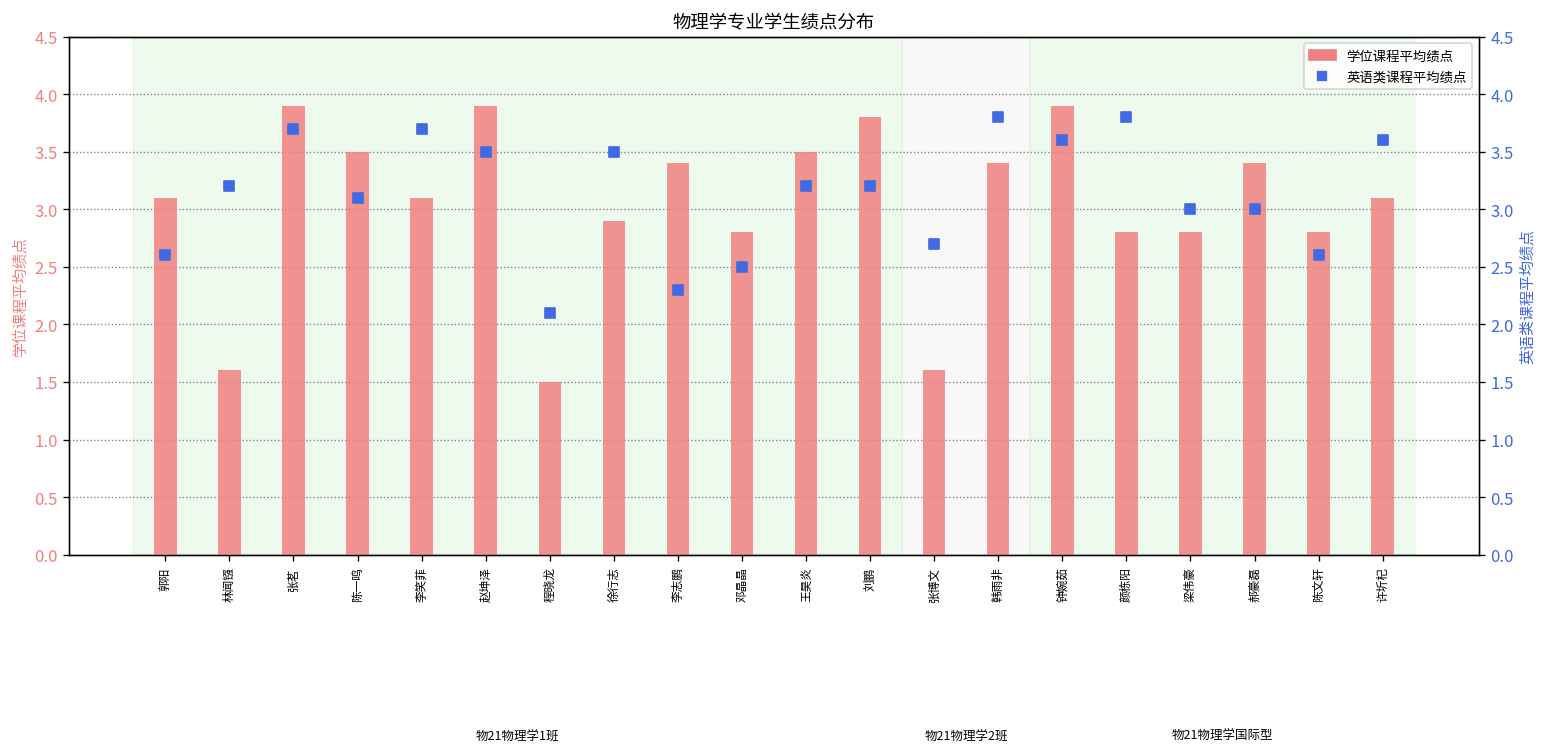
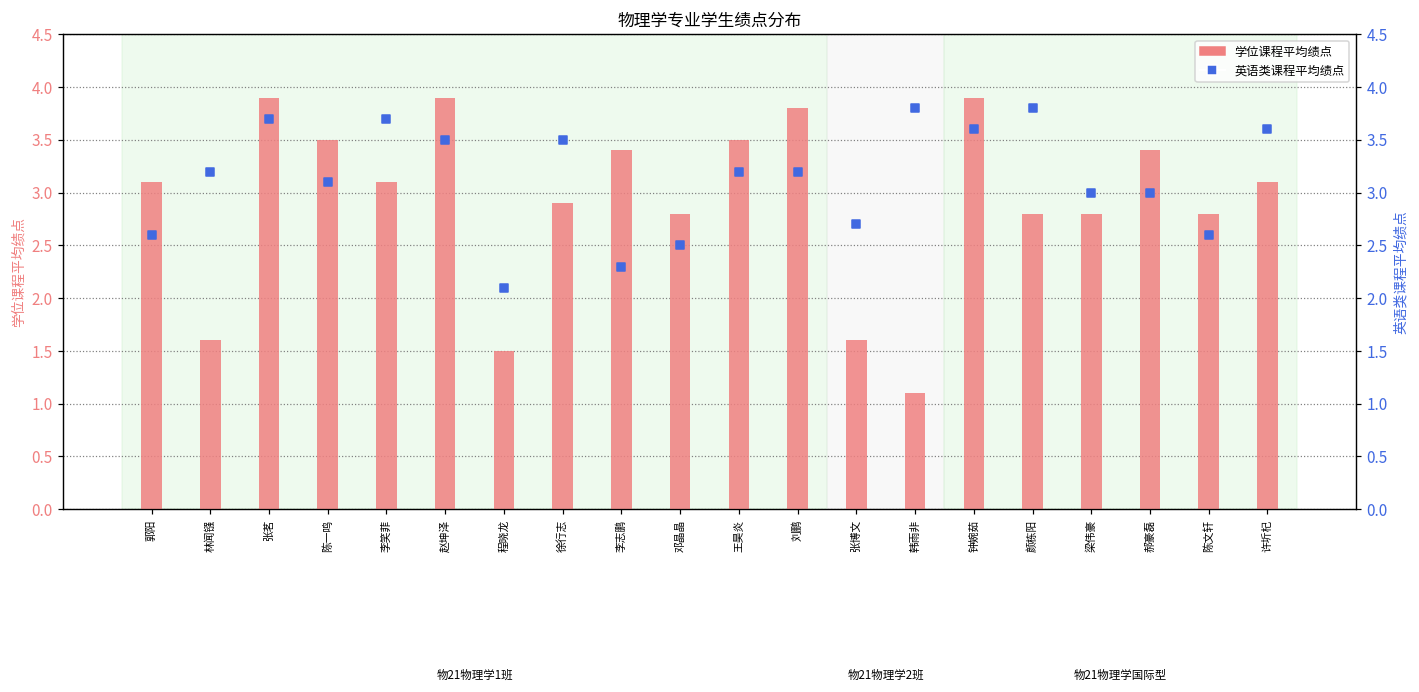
学位课程平均绩点, 韩雨非: 3.4 -> 1.1
